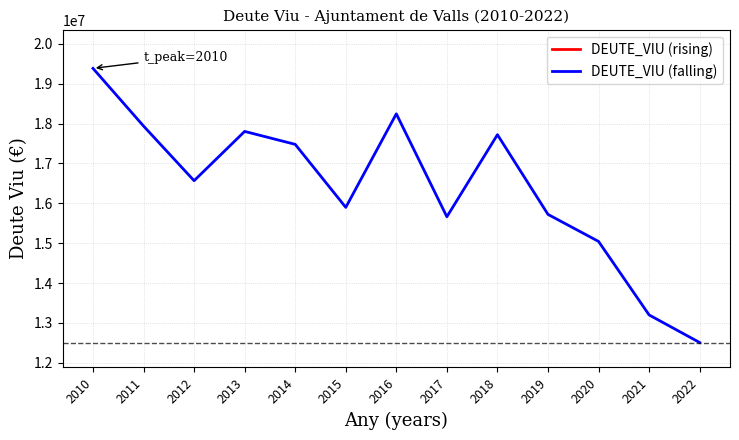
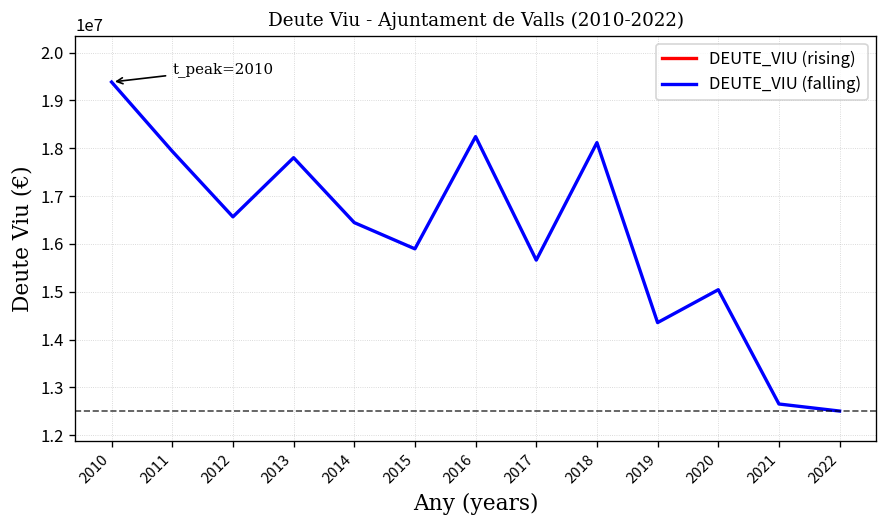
DEUTE_VIU (falling), 2014: 17500000 -> 16400000
DEUTE_VIU (falling), 2018: 17700000 -> 18100000
DEUTE_VIU (falling), 2019: 15700000 -> 14400000
DEUTE_VIU (falling), 2021: 13200000 -> 12700000
